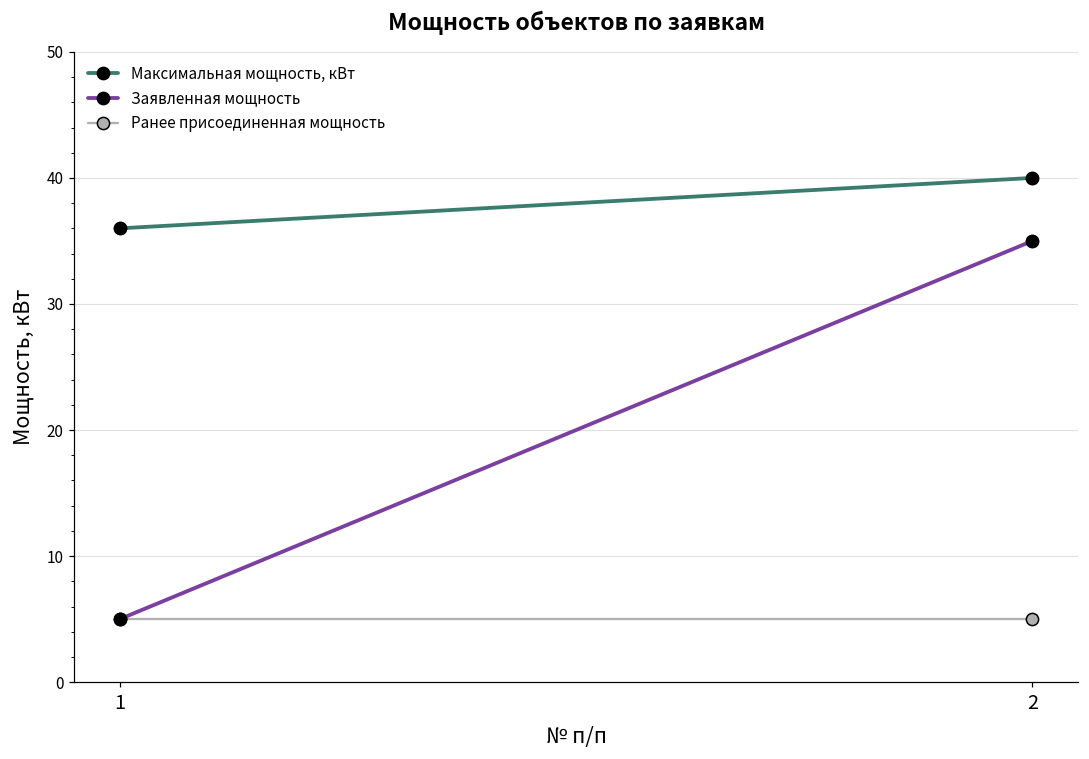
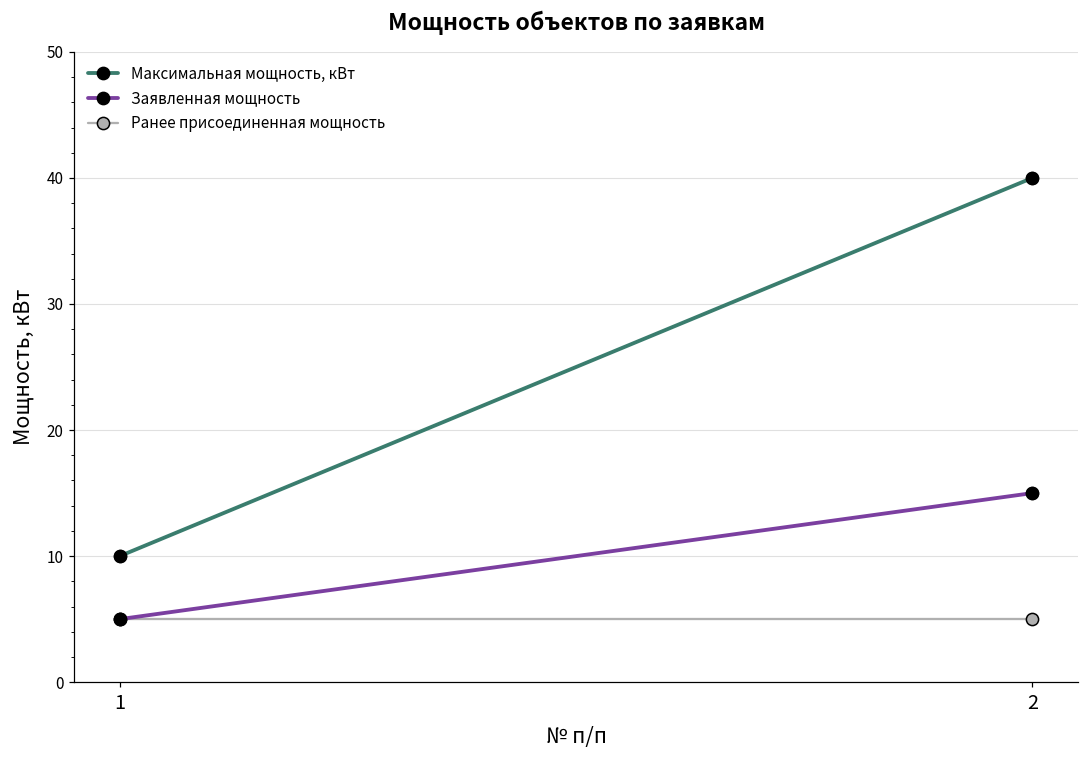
Максимальная мощность, кВт, 1: 36 -> 10
Заявленная мощность, 2: 35 -> 15
